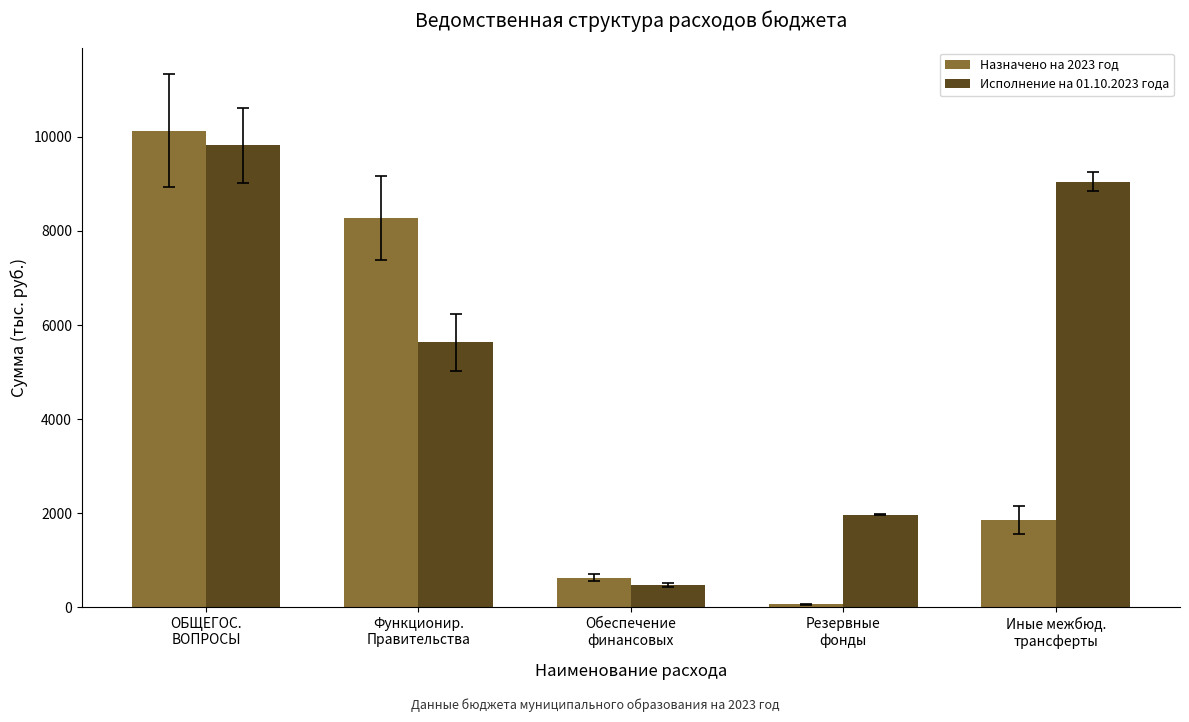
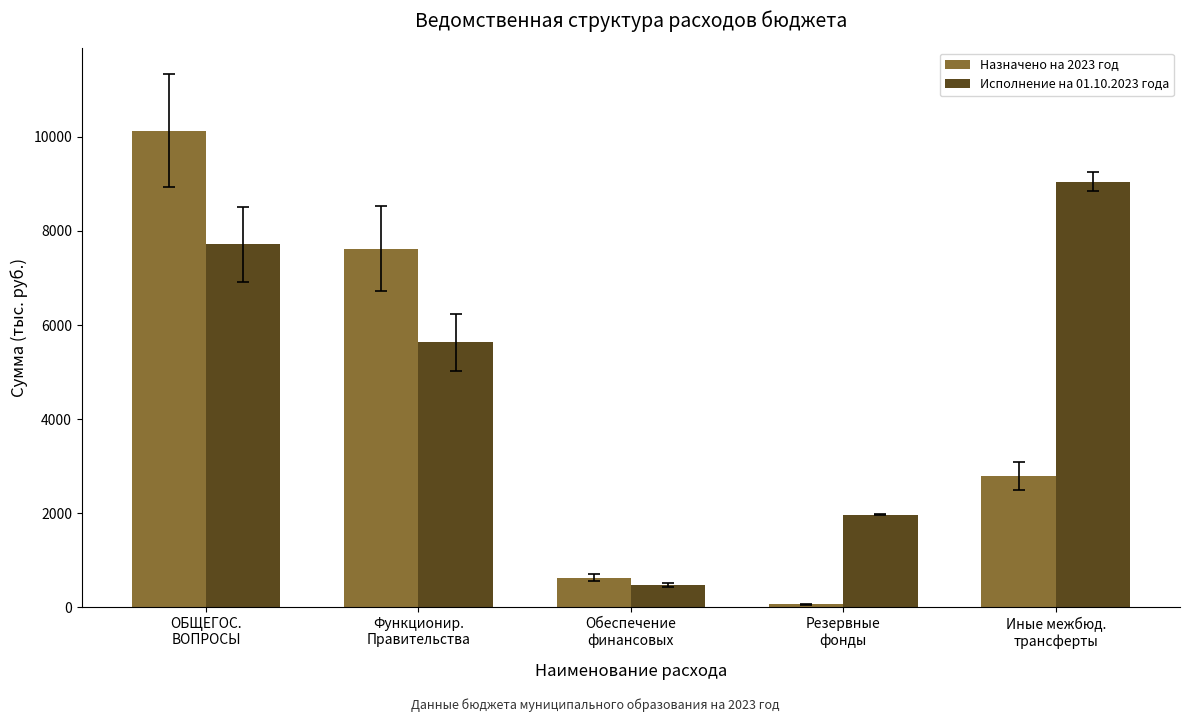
Исполнение на 01.10.2023 года, ОБЩЕГОС. ВОПРОСЫ: 9800 -> 7700
Назначено на 2023 год, Функционир. Правительства: 8300 -> 7600
Назначено на 2023 год, Иные межбюд. трансферты: 1900 -> 2800
